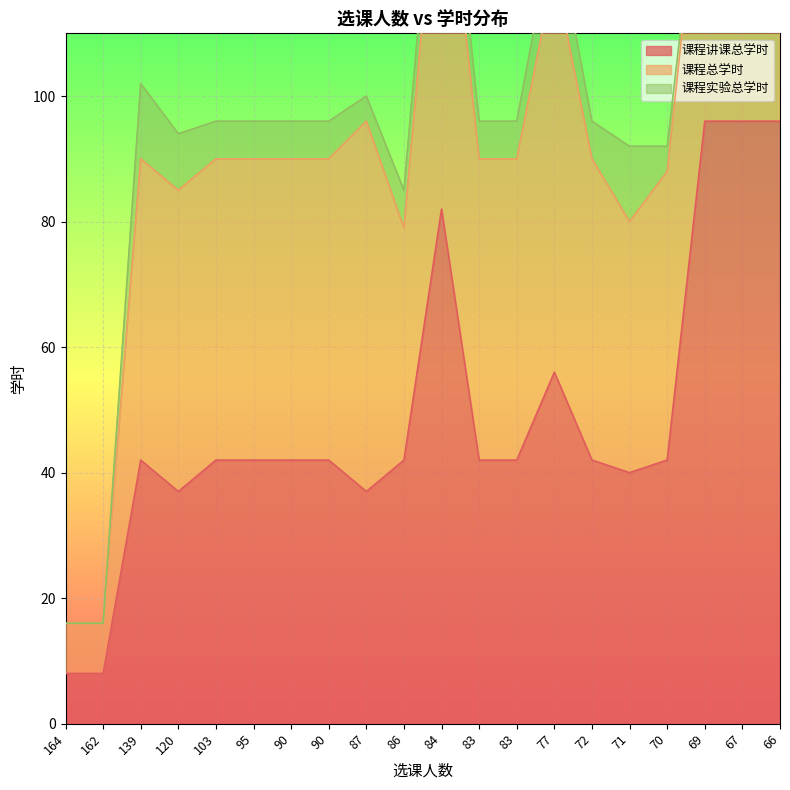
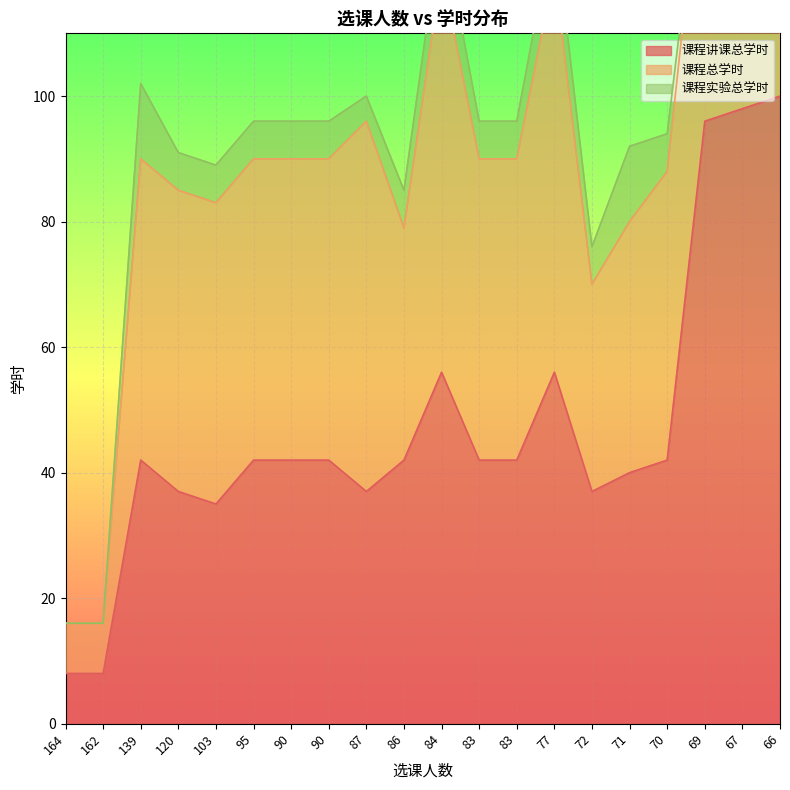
课程实验总学时, 120: 9 -> 6
课程讲课总学时, 103: 42 -> 35
课程讲课总学时, 84: 82 -> 56
课程讲课总学时, 72: 42 -> 37
课程总学时, 72: 48 -> 33
课程实验总学时, 70: 4 -> 6
课程讲课总学时, 67: 96 -> 98
课程讲课总学时, 66: 96 -> 100
